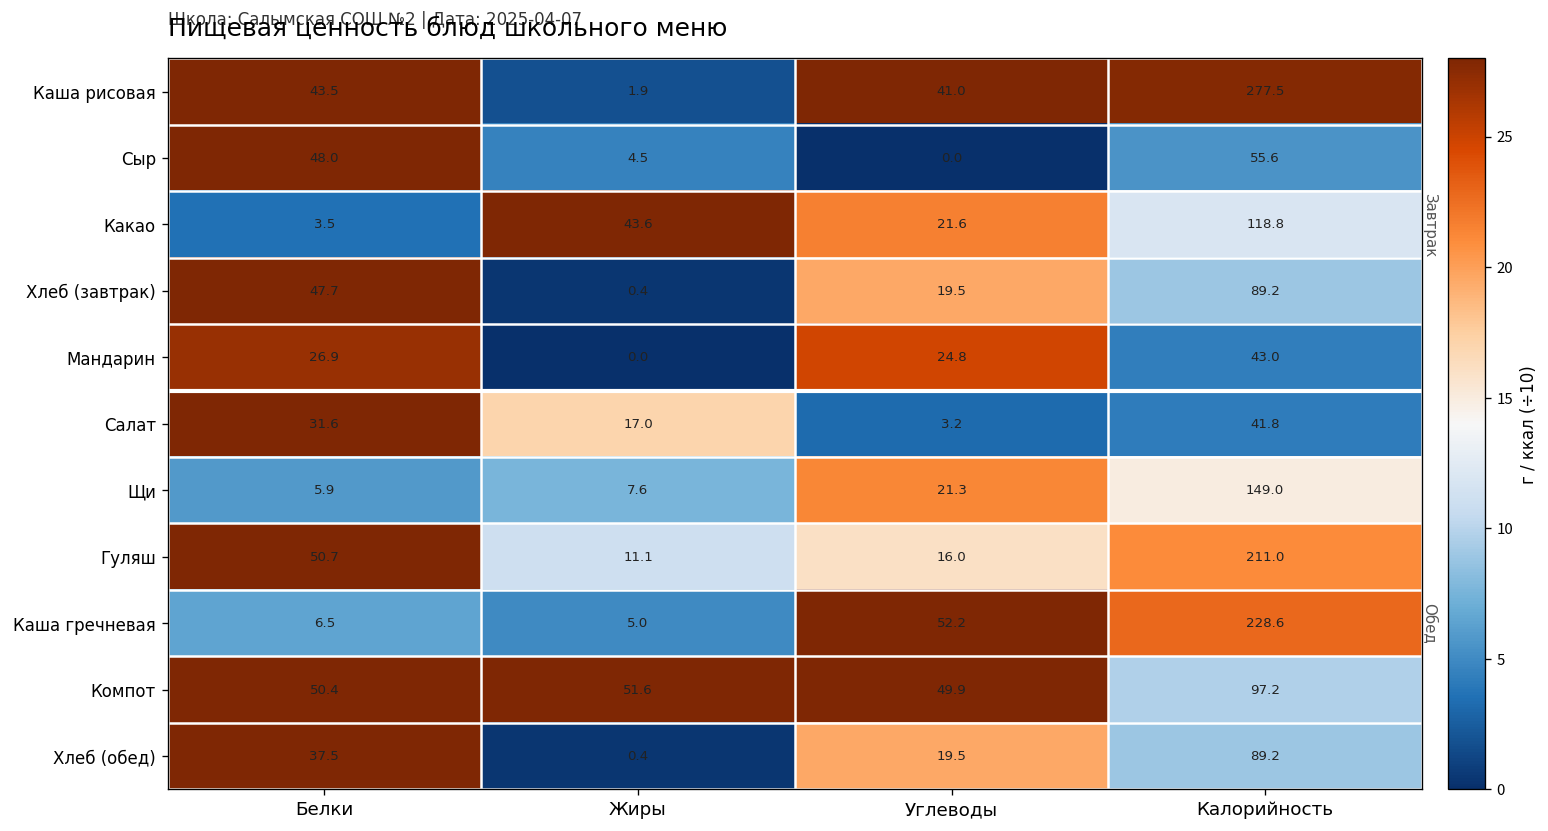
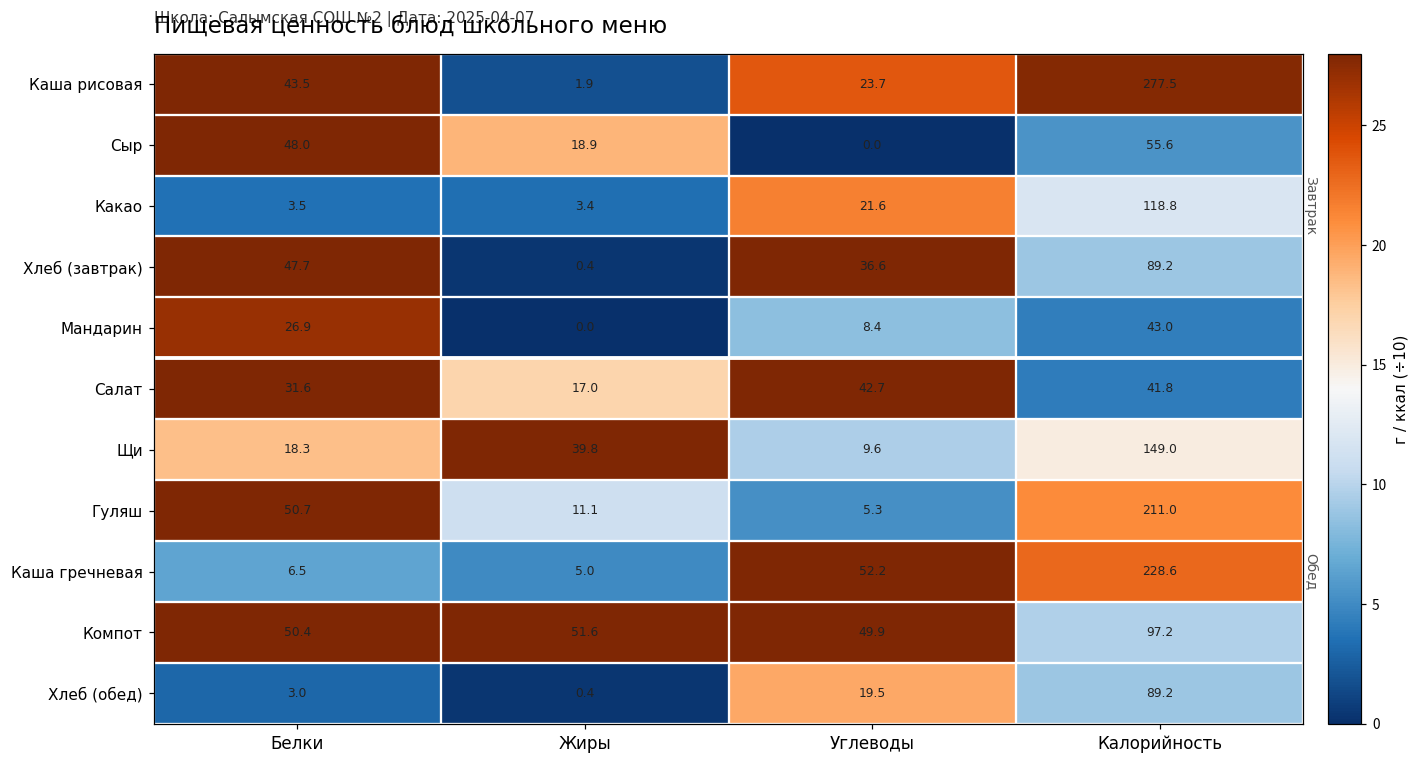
Каша рисовая, Углеводы: 41.0 -> 23.7
Сыр, Жиры: 4.5 -> 18.9
Какао, Жиры: 43.6 -> 3.4
Хлеб (завтрак), Углеводы: 19.5 -> 36.6
Мандарин, Углеводы: 24.8 -> 8.4
Салат, Углеводы: 3.2 -> 42.7
Щи, Белки: 5.9 -> 18.3
Щи, Жиры: 7.6 -> 39.8
Щи, Углеводы: 21.3 -> 9.6
Гуляш, Углеводы: 16.0 -> 5.3
Хлеб (обед), Белки: 37.5 -> 3.0
